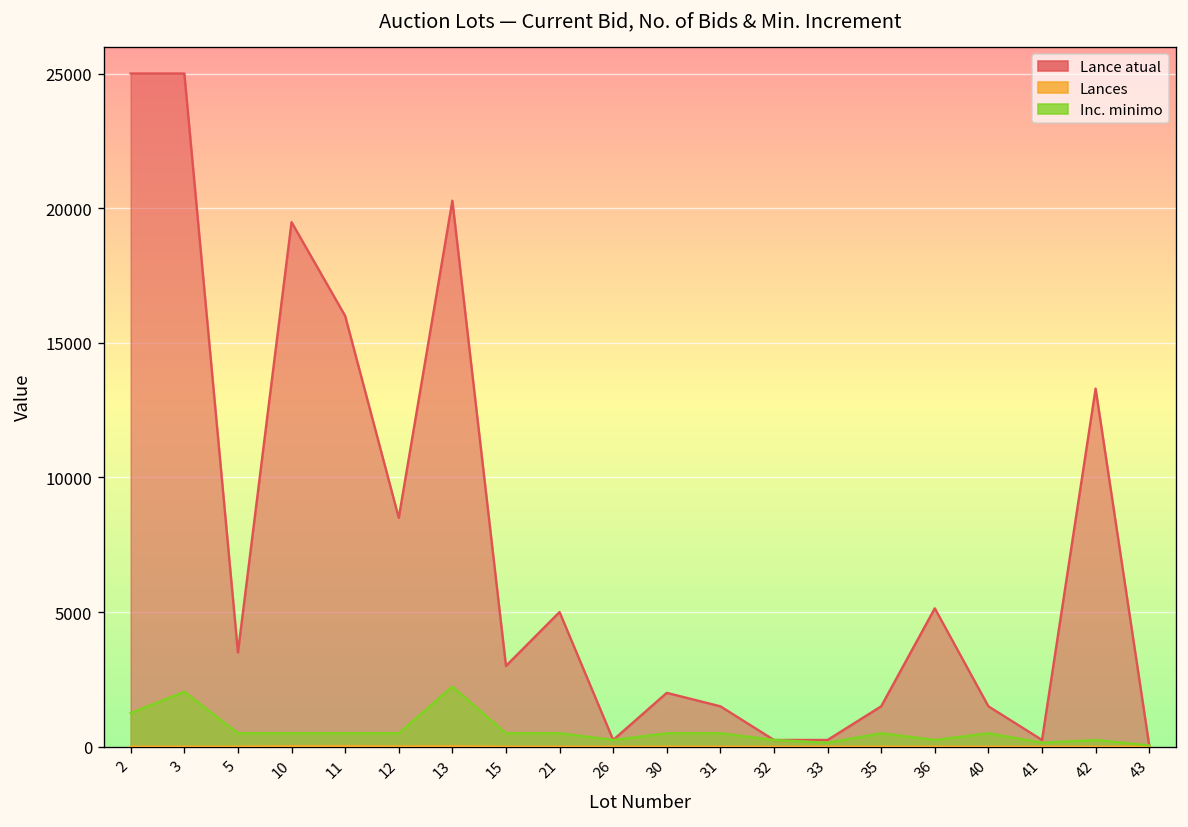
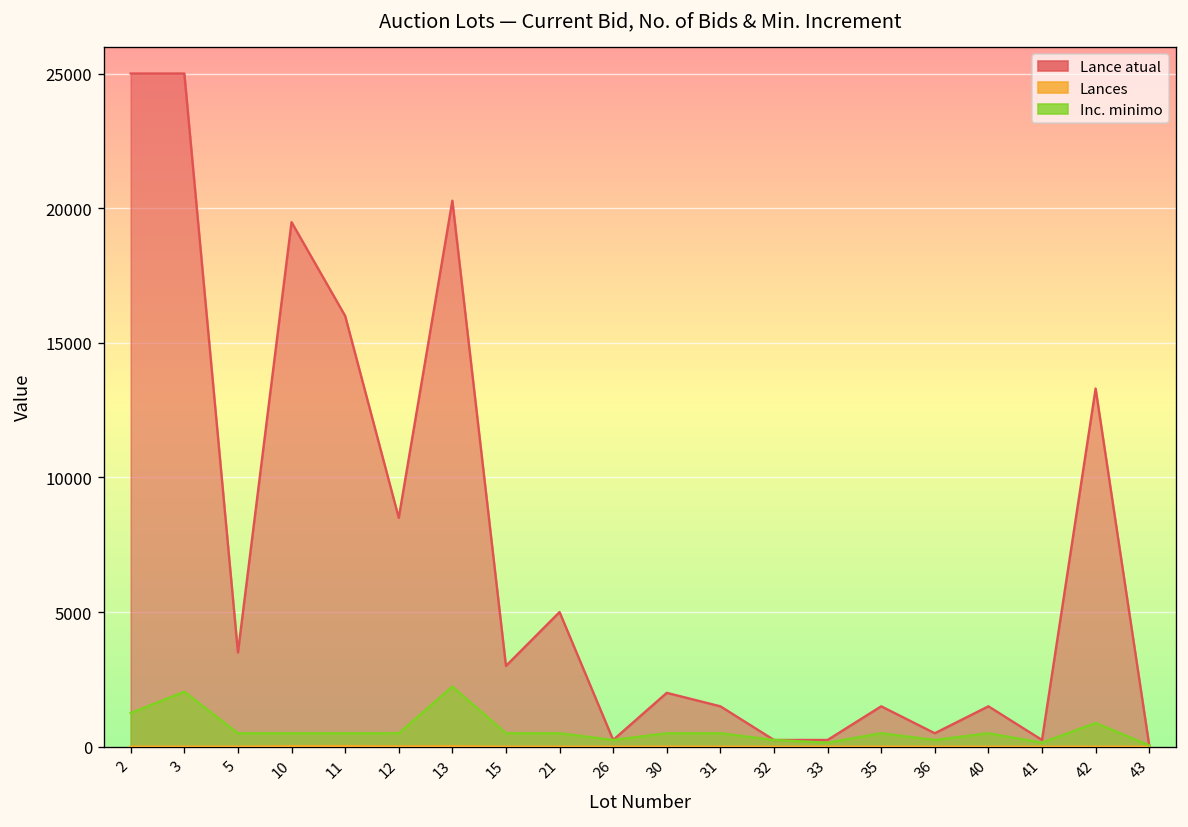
Lance atual, 36: 5100 -> 500
Inc. minimo, 42: 300 -> 900
